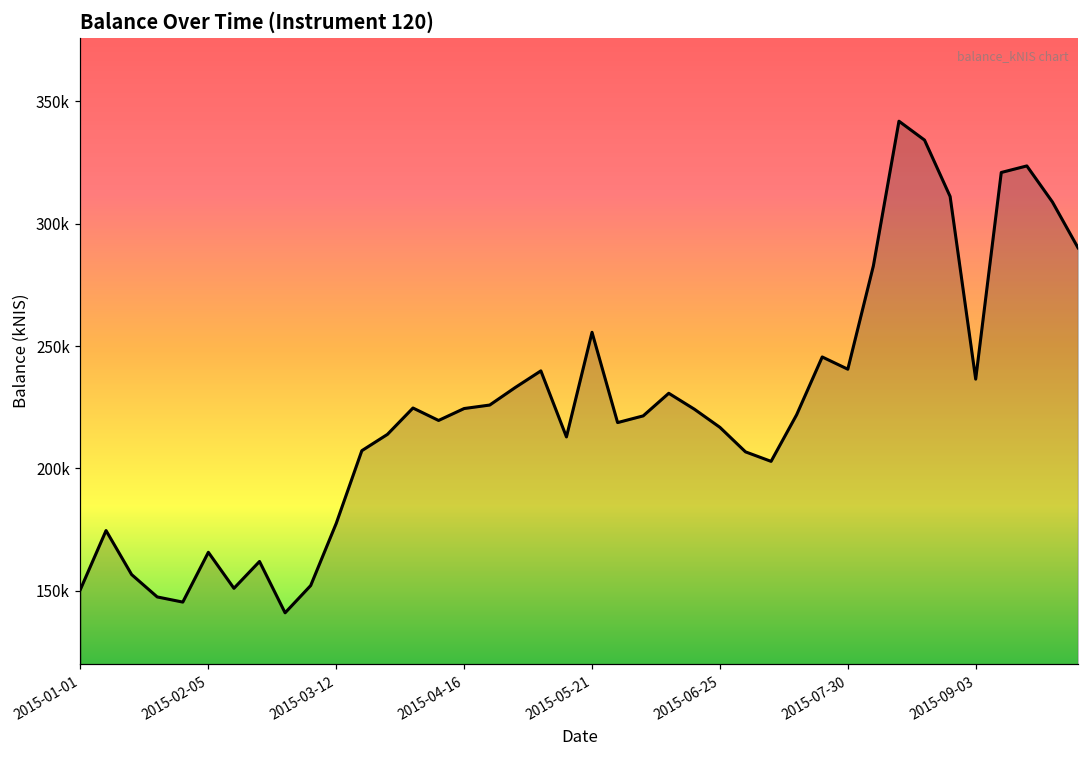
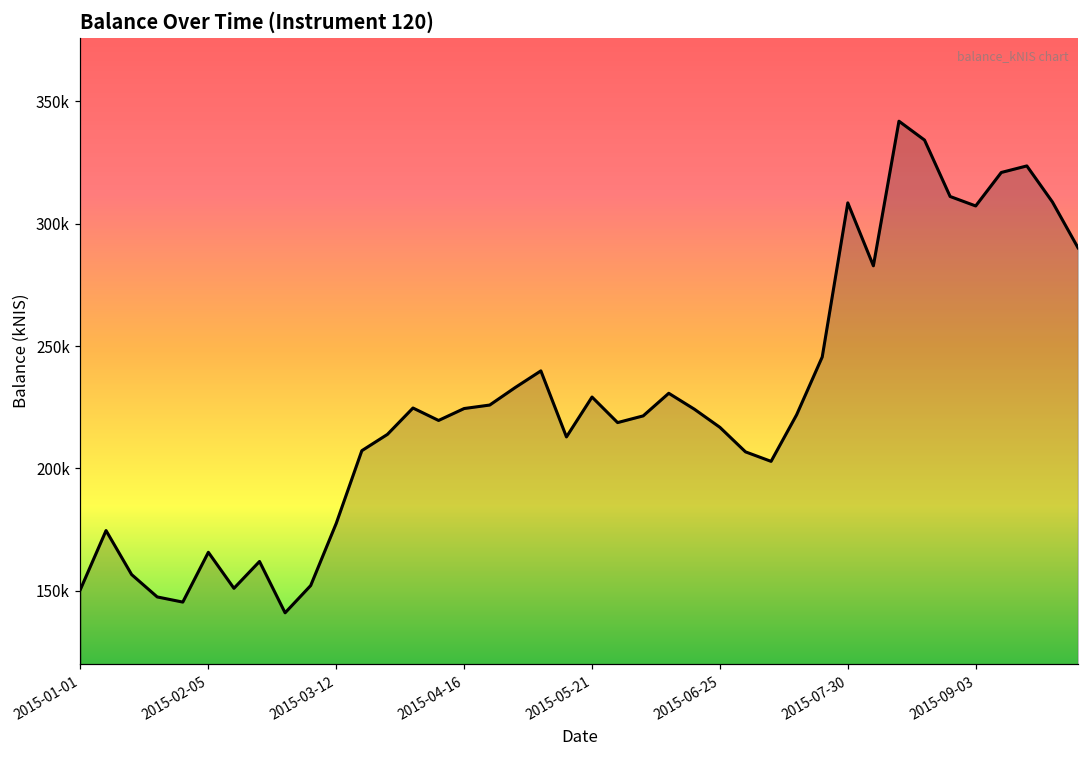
2015-05-21: 256000 -> 229000
2015-07-30: 241000 -> 309000
2015-09-03: 236000 -> 307000
